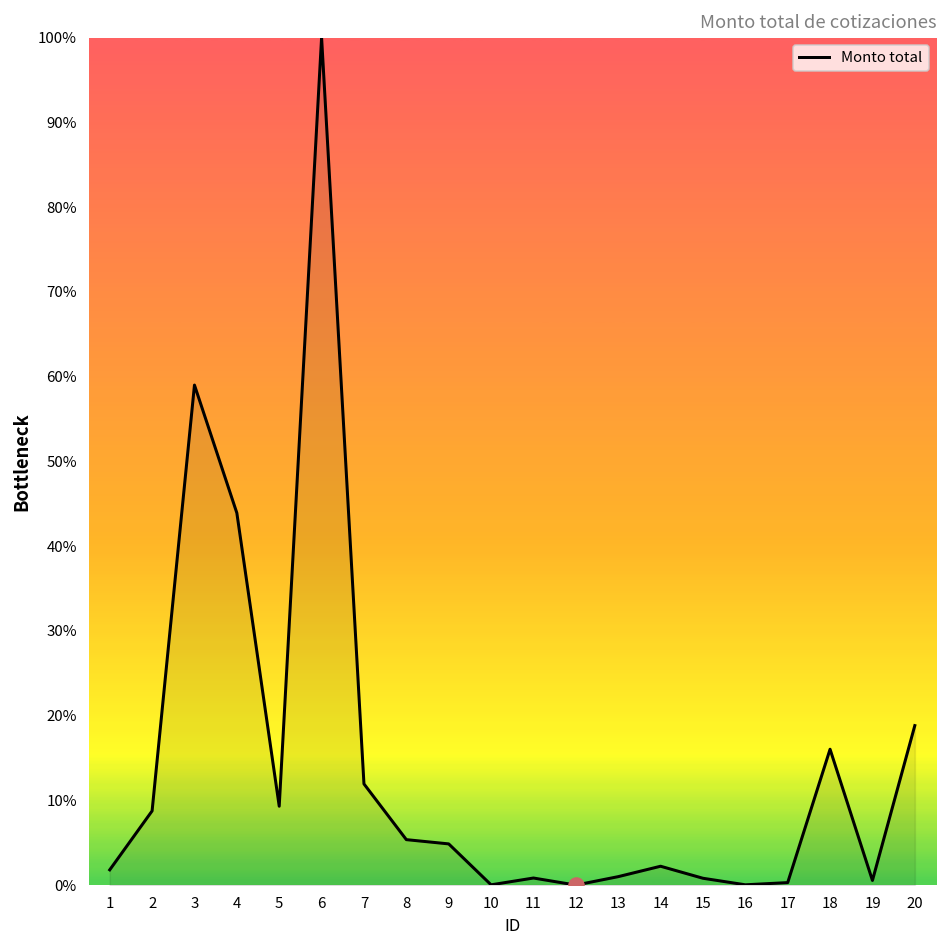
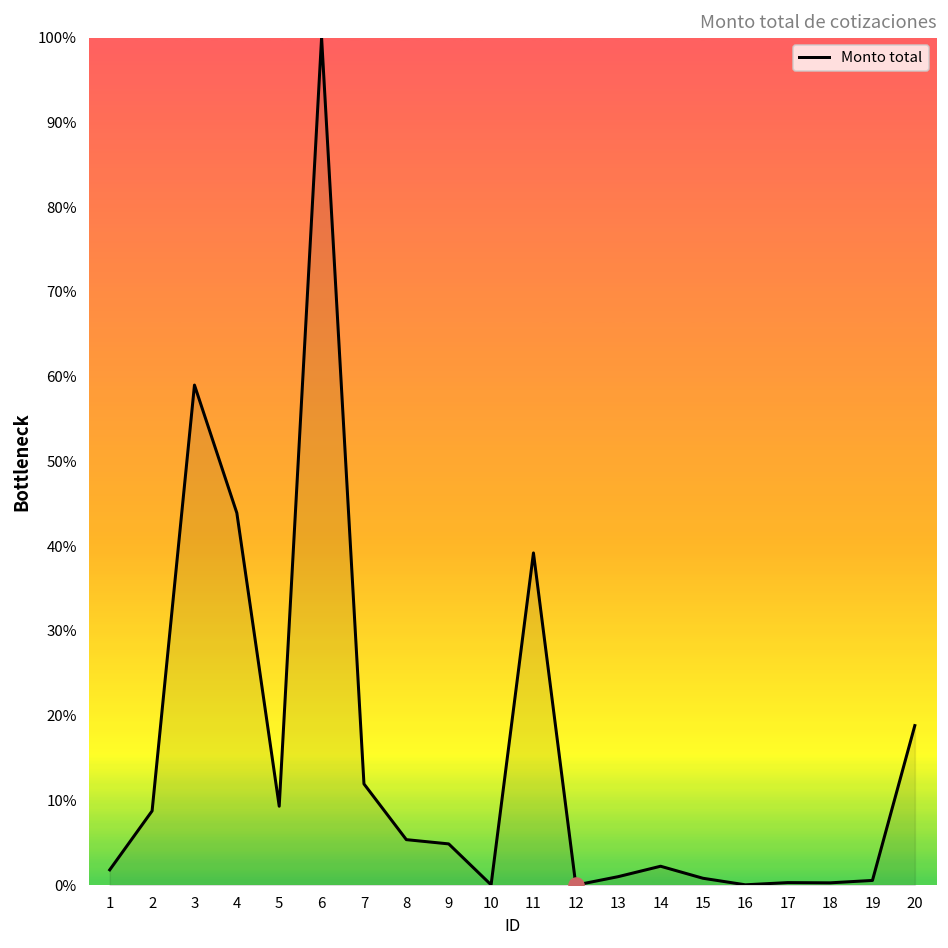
Monto total, 11: 1% -> 39%
Monto total, 18: 16% -> 0%
